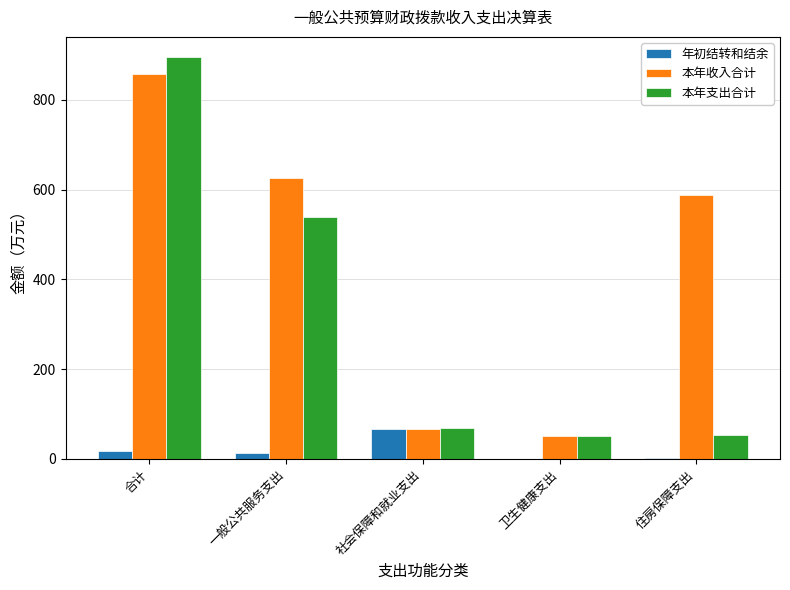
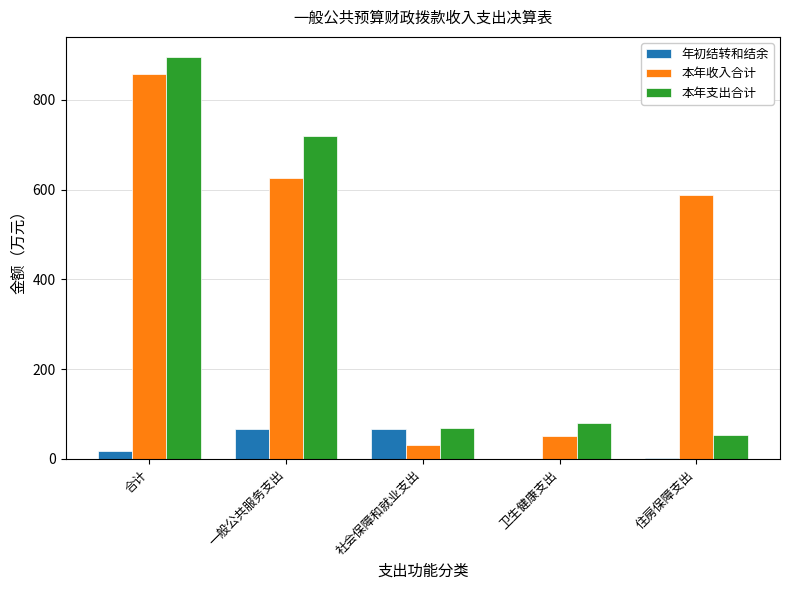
年初结转和结余, 一般公共服务支出: 10 -> 70
本年支出合计, 一般公共服务支出: 540 -> 720
本年收入合计, 社会保障和就业支出: 70 -> 30
本年支出合计, 卫生健康支出: 50 -> 80
